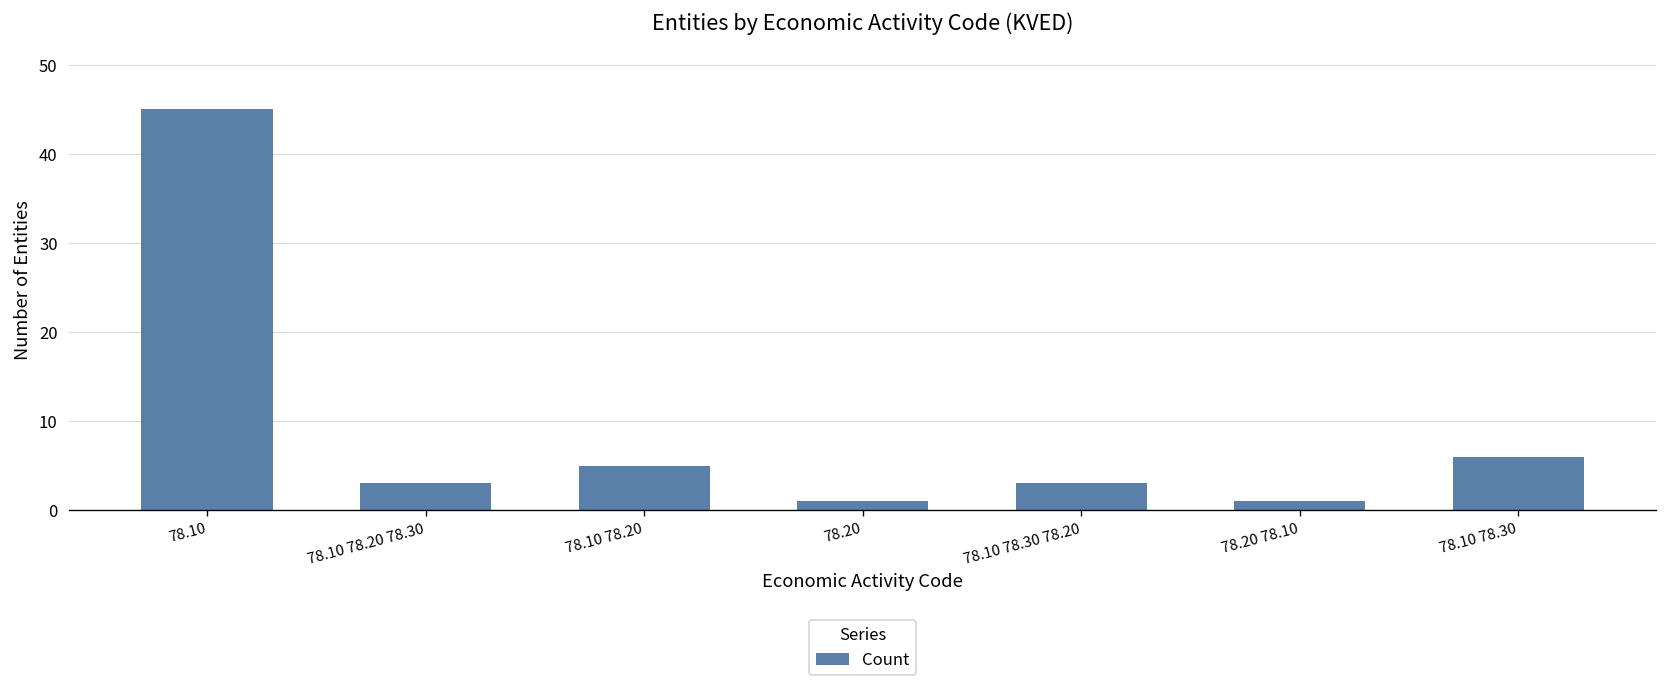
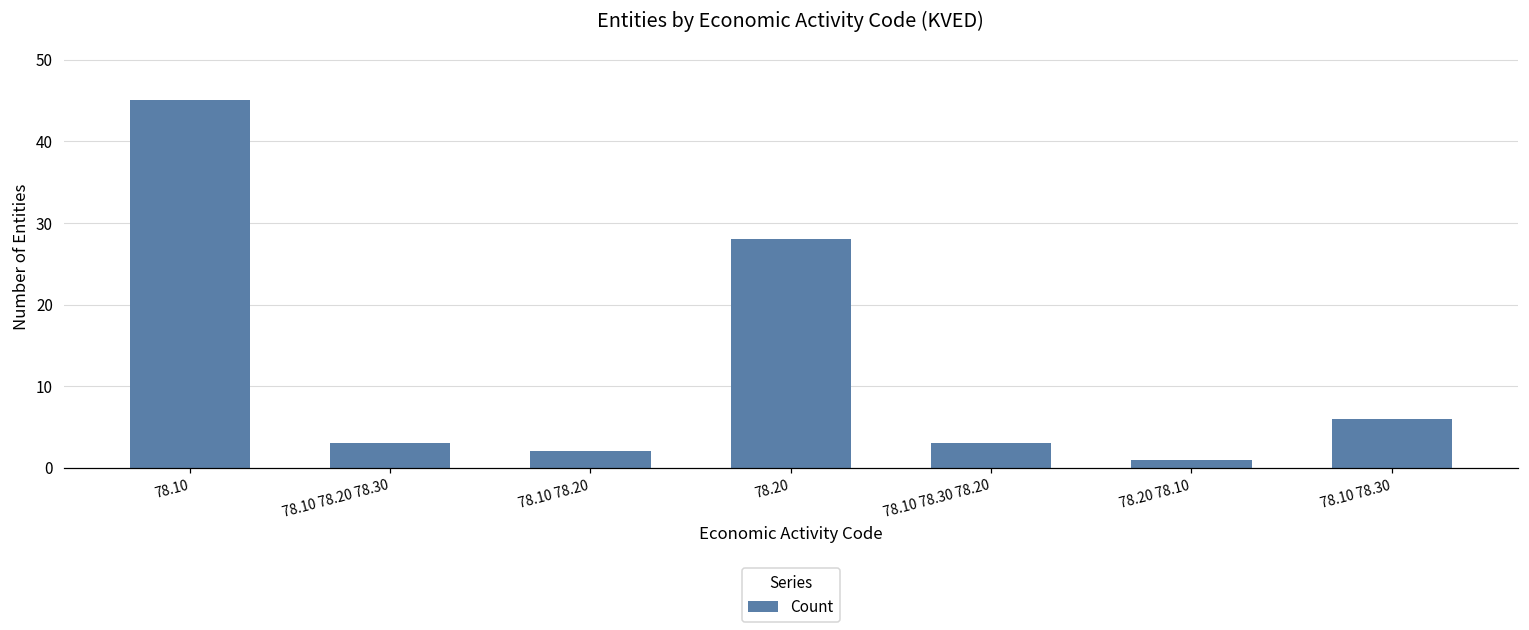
78.10 78.20: 5 -> 2
78.20: 1 -> 28
